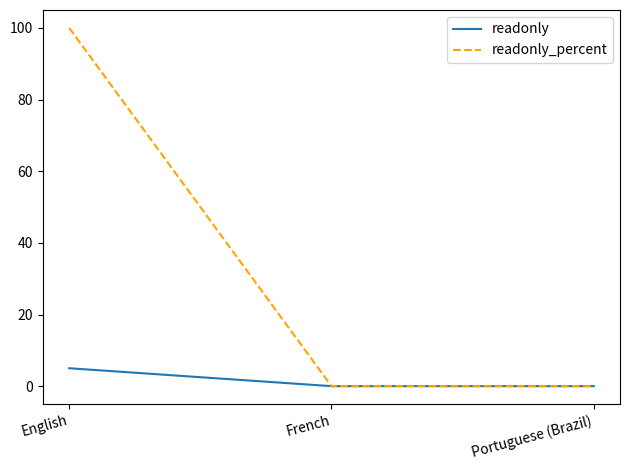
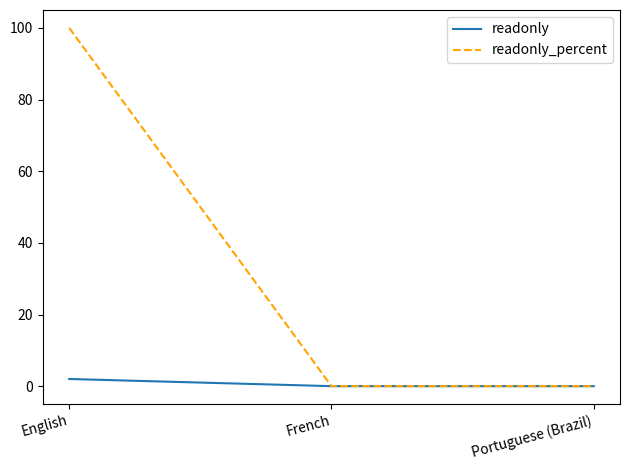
readonly, English: 5 -> 2
